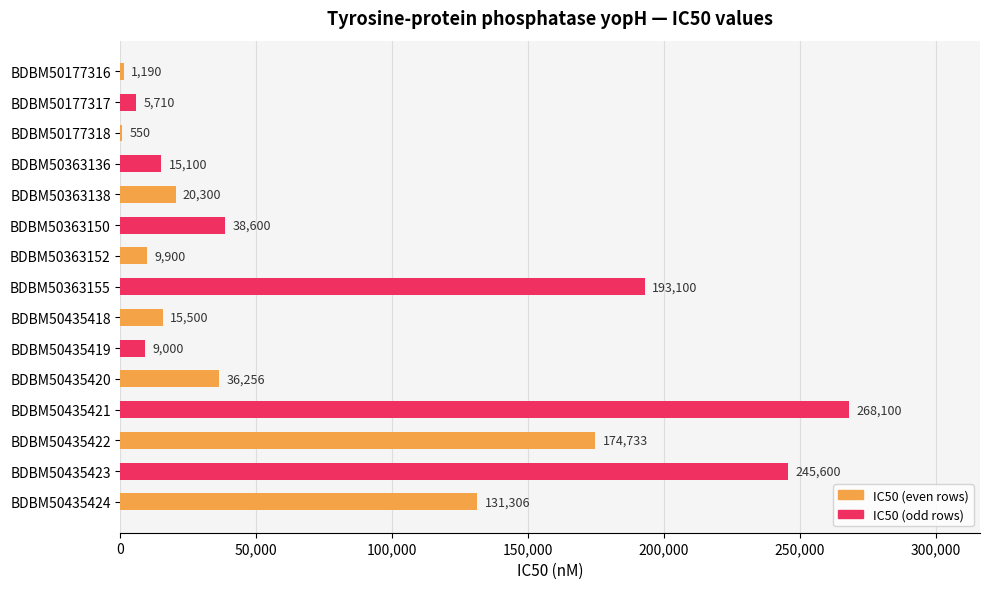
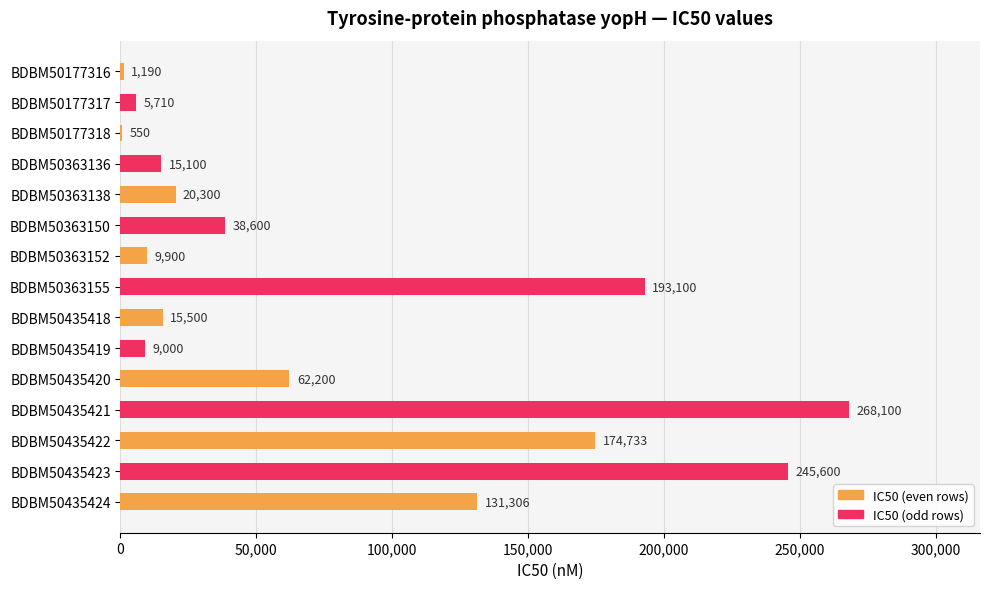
BDBM50435420: 36,256 -> 62,200
